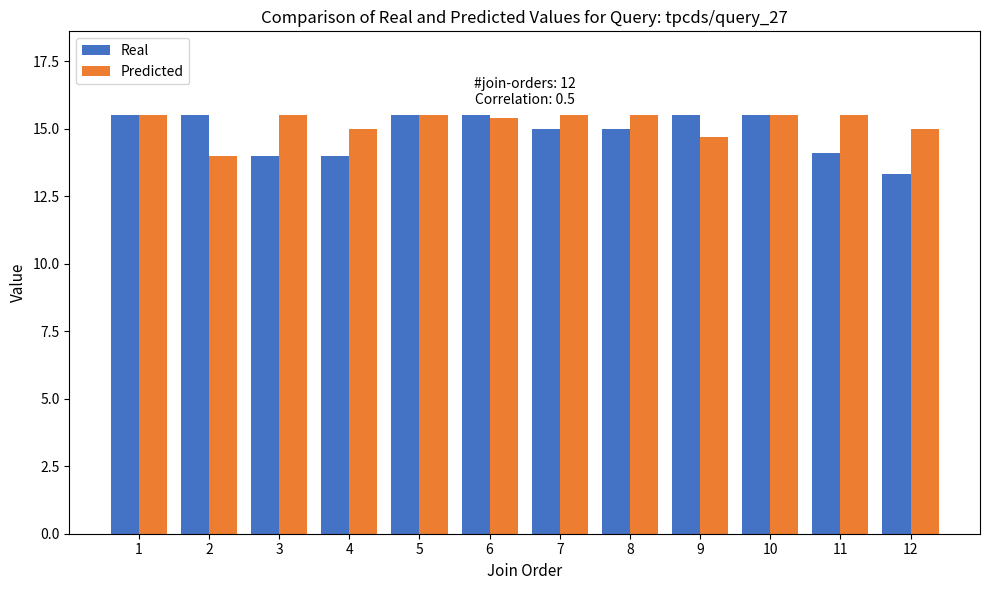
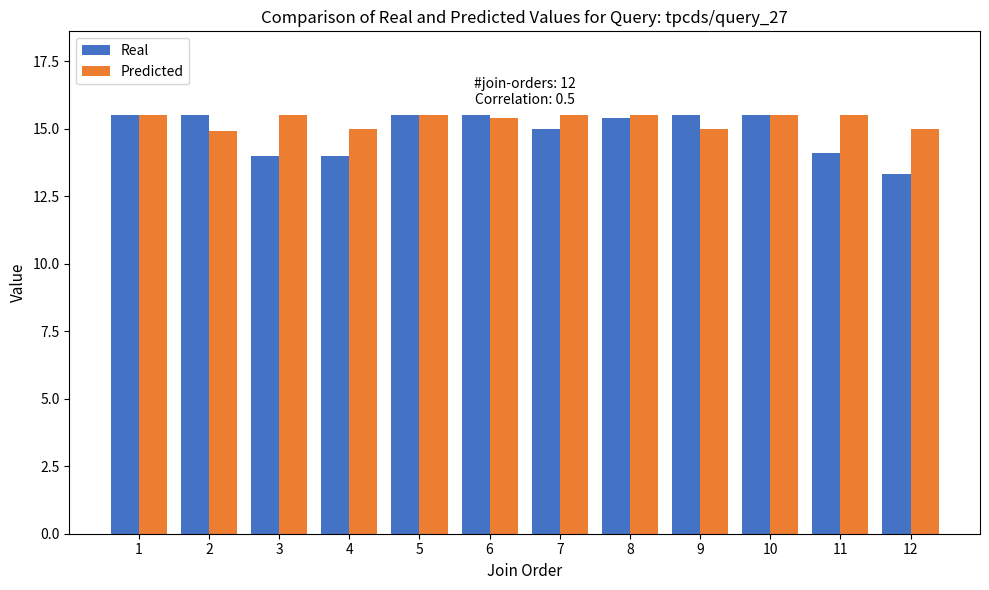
Predicted, 2: 14.0 -> 14.9
Real, 8: 15.0 -> 15.4
Predicted, 9: 14.7 -> 15.0
